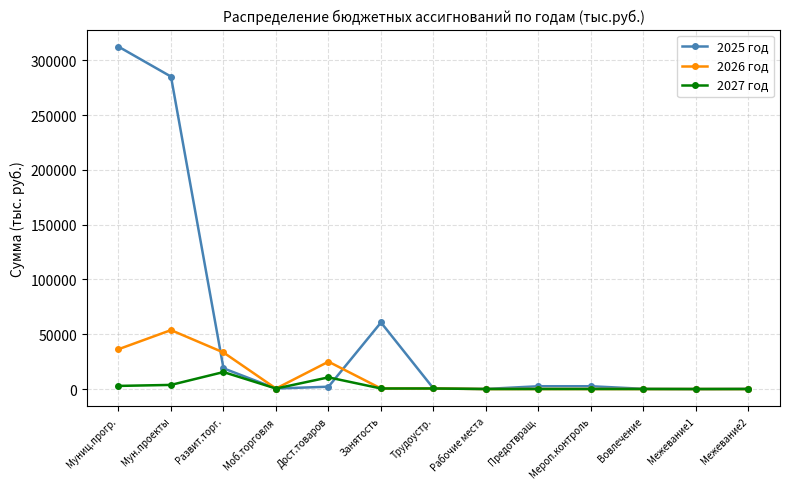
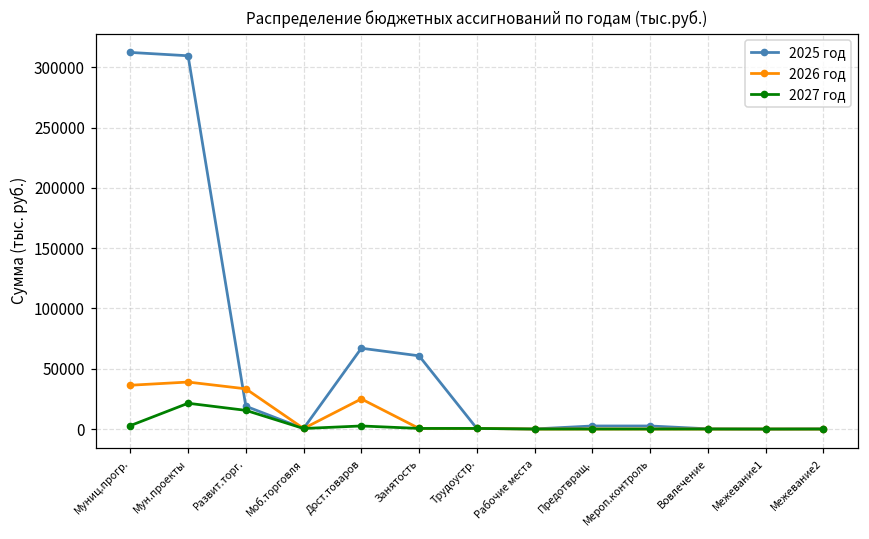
2025 год, Мун.проекты: 285000 -> 310000
2026 год, Мун.проекты: 54000 -> 39000
2027 год, Мун.проекты: 4000 -> 21000
2025 год, Дост.товаров: 2000 -> 67000
2027 год, Дост.товаров: 11000 -> 3000
